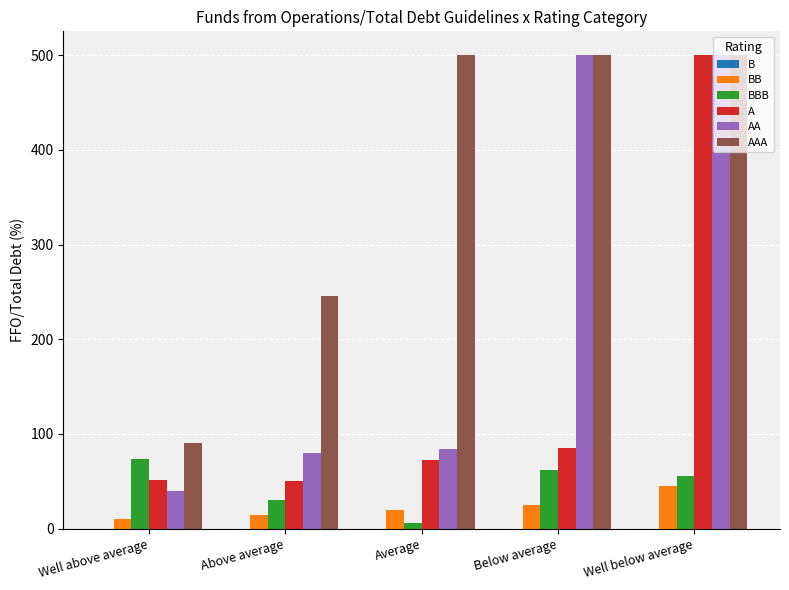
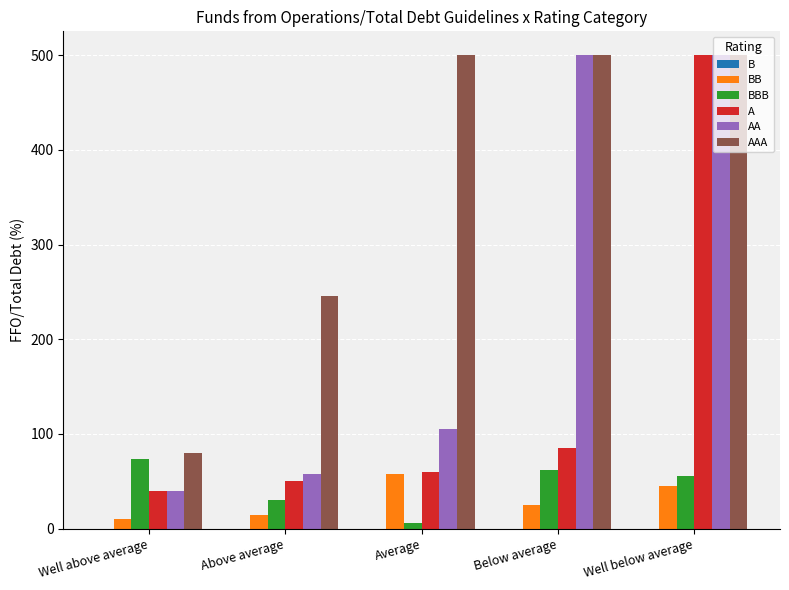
A, Well above average: 50 -> 40
AAA, Well above average: 90 -> 80
AA, Above average: 80 -> 60
BB, Average: 20 -> 60
A, Average: 70 -> 60
AA, Average: 80 -> 110
